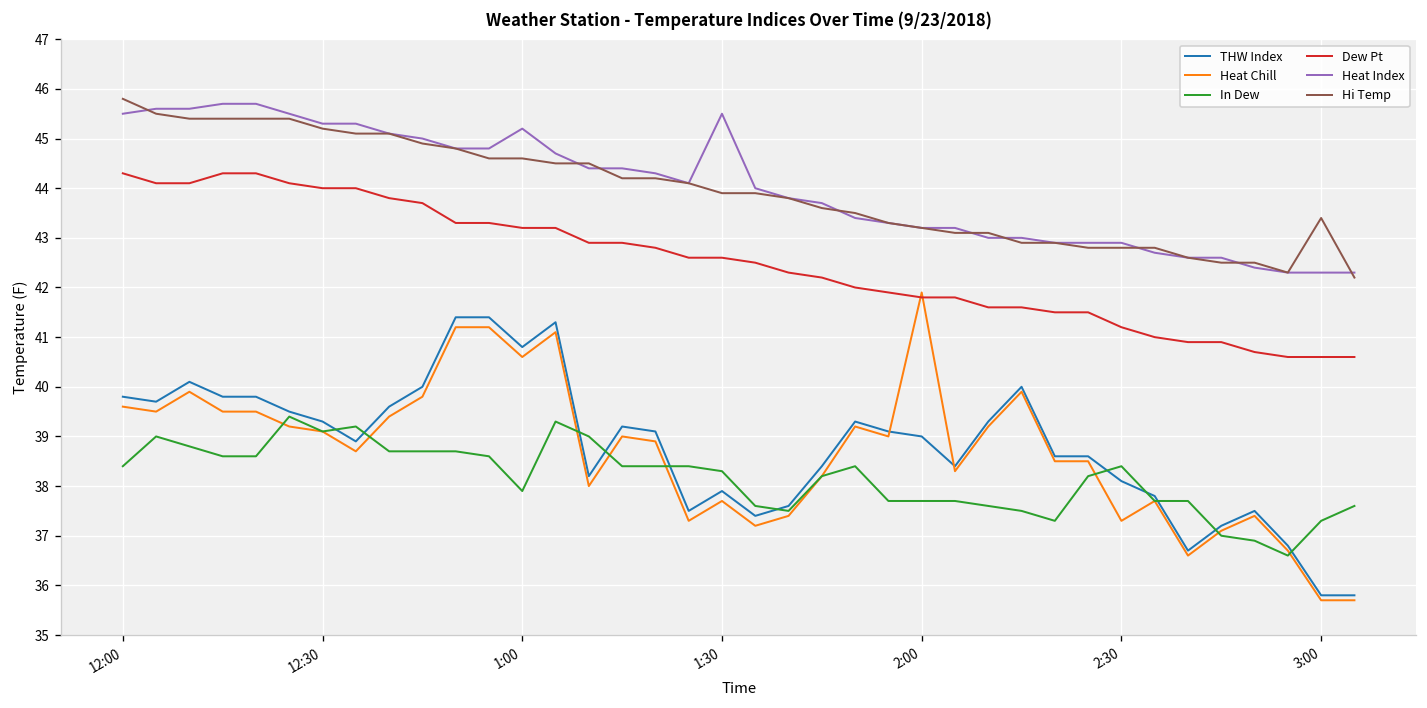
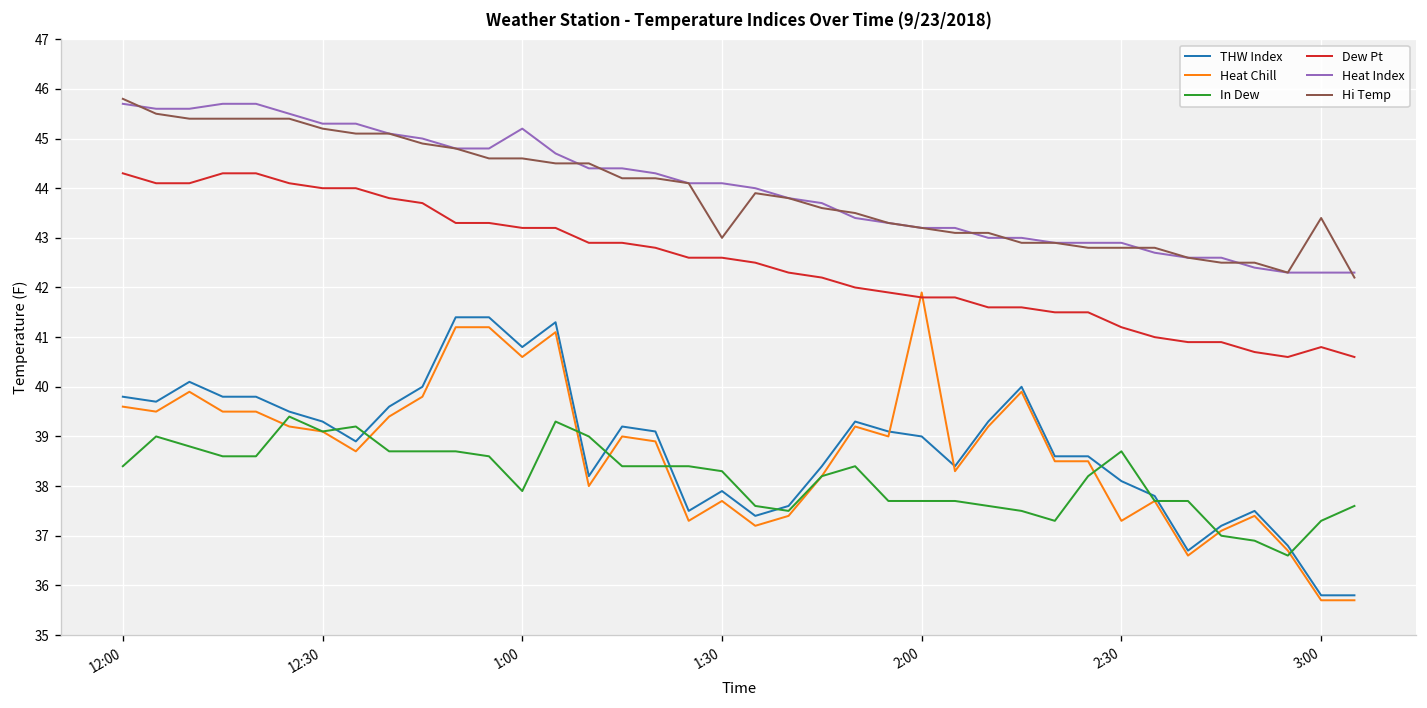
Heat Index, 12:00: 45.5 -> 45.7
Heat Index, 1:30: 45.5 -> 44.1
Hi Temp, 1:30: 43.9 -> 43.0
In Dew, 2:30: 38.4 -> 38.7
Dew Pt, 3:00: 40.6 -> 40.8
